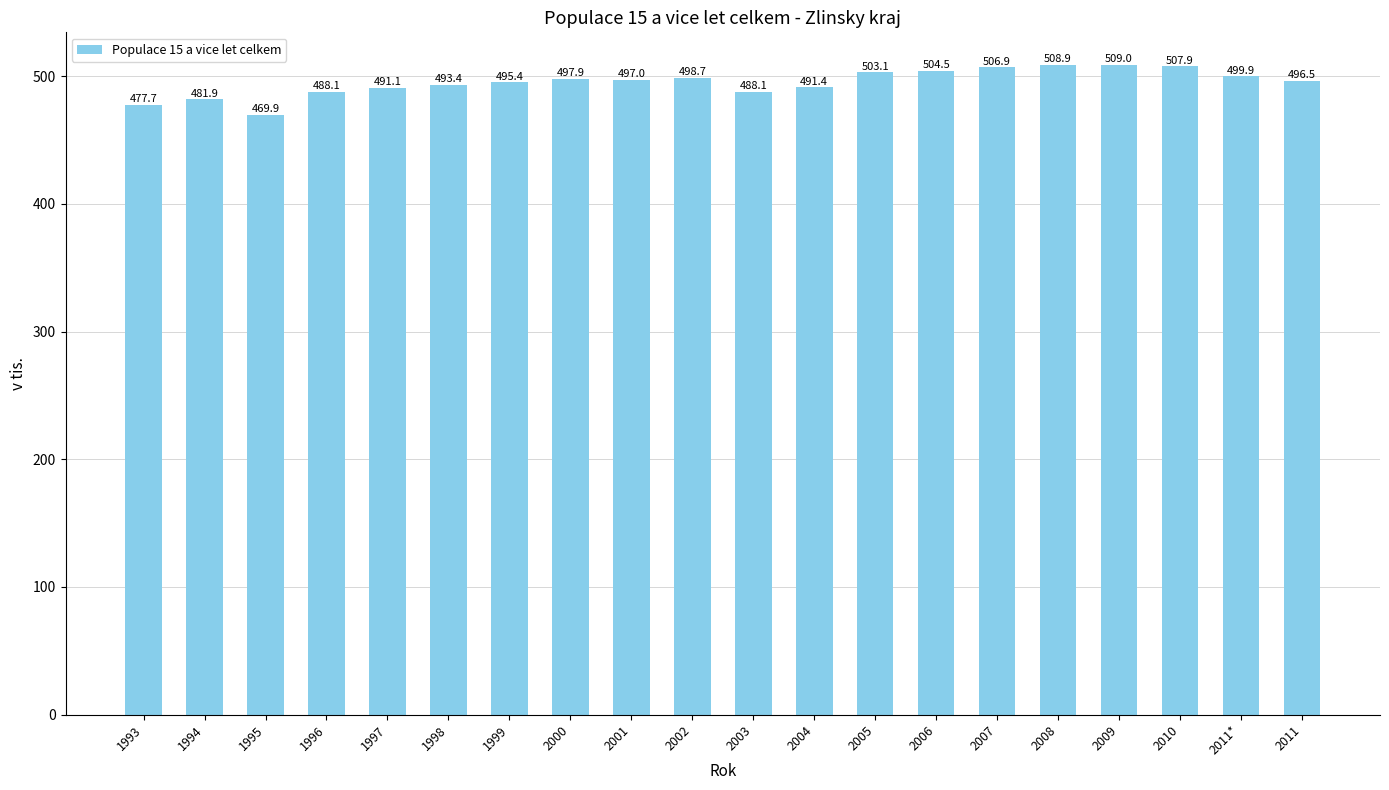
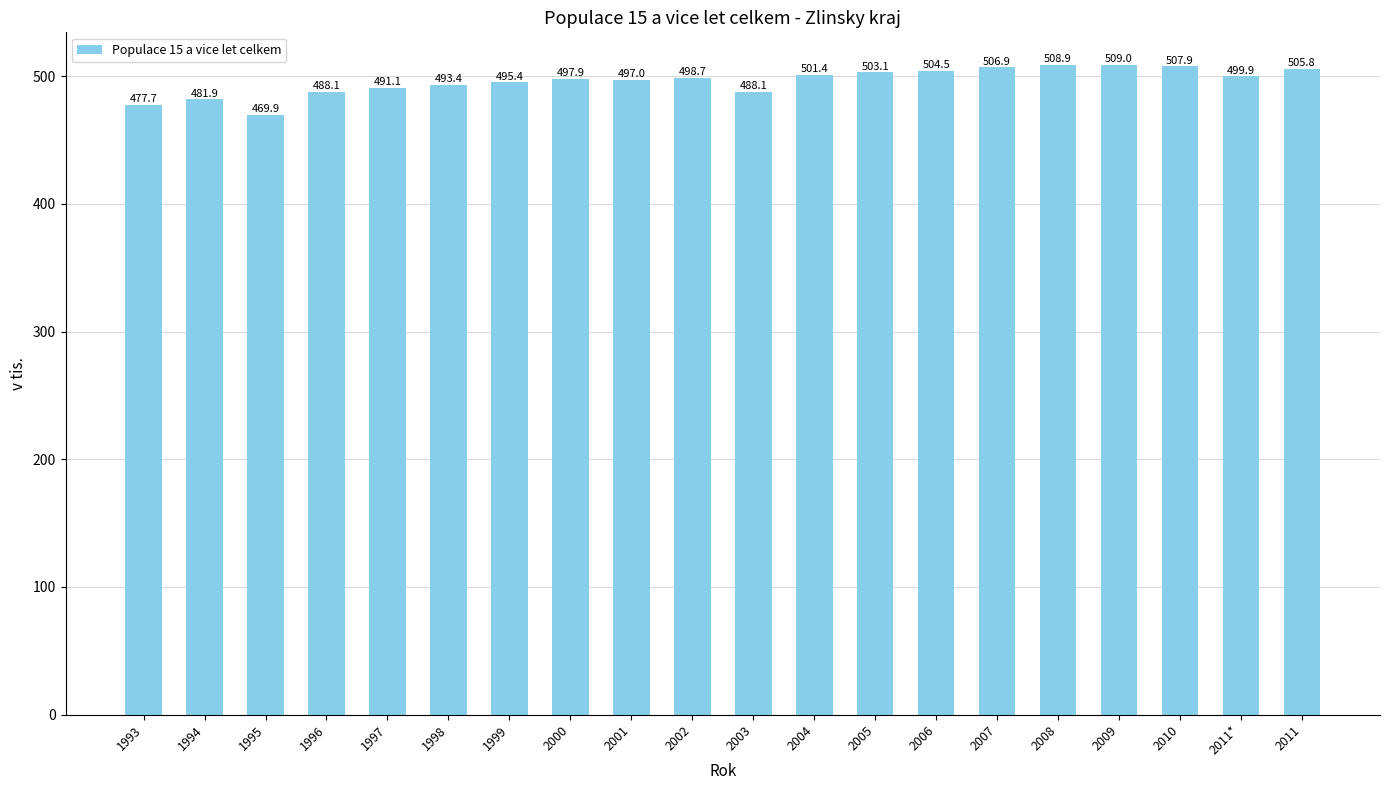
2004: 491.4 -> 501.4
2011: 496.5 -> 505.8
